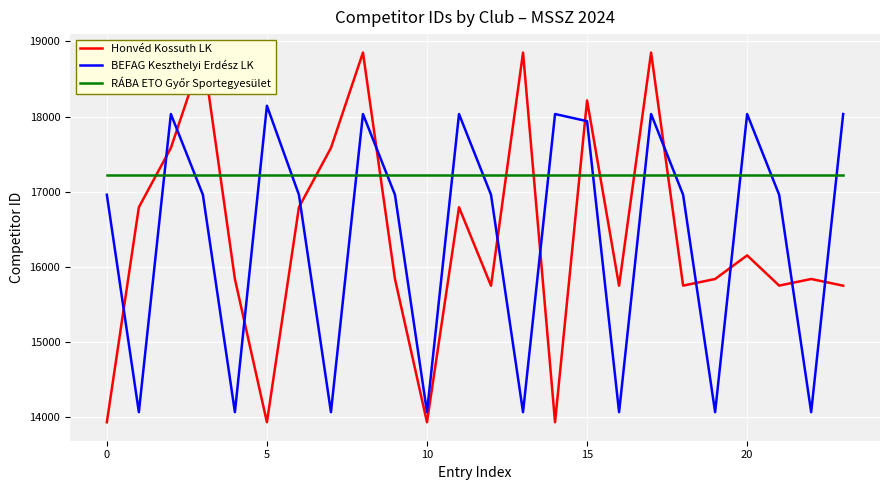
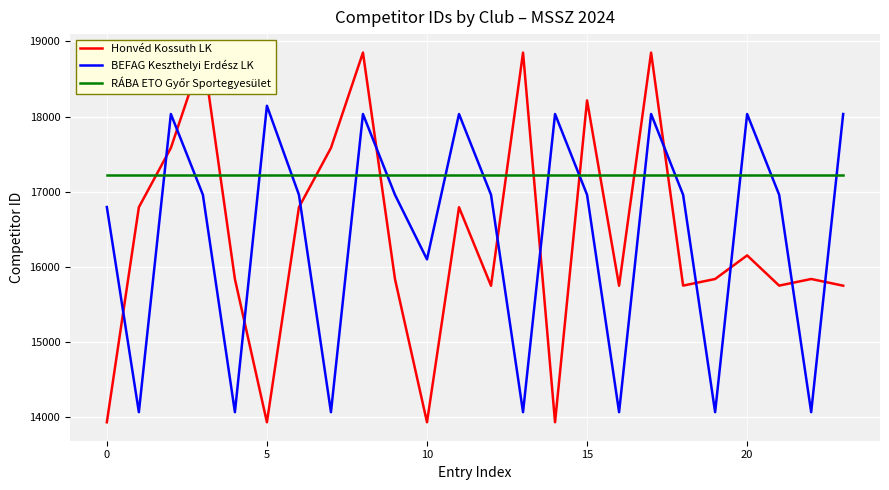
BEFAG Keszthelyi Erdész LK, 0: 17000 -> 16800
BEFAG Keszthelyi Erdész LK, 10: 14100 -> 16100
BEFAG Keszthelyi Erdész LK, 15: 17900 -> 17000
